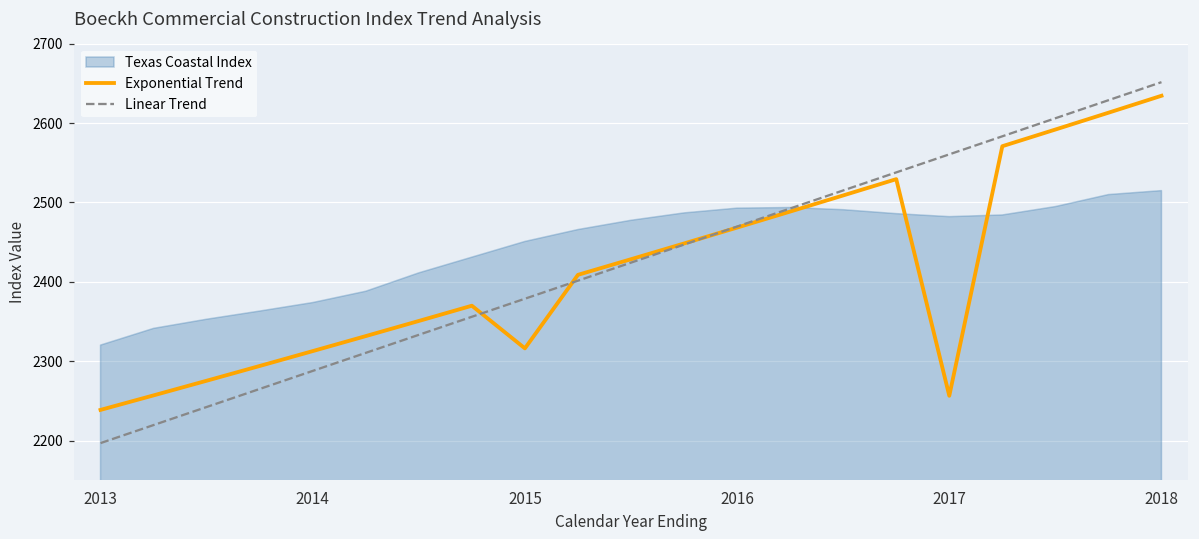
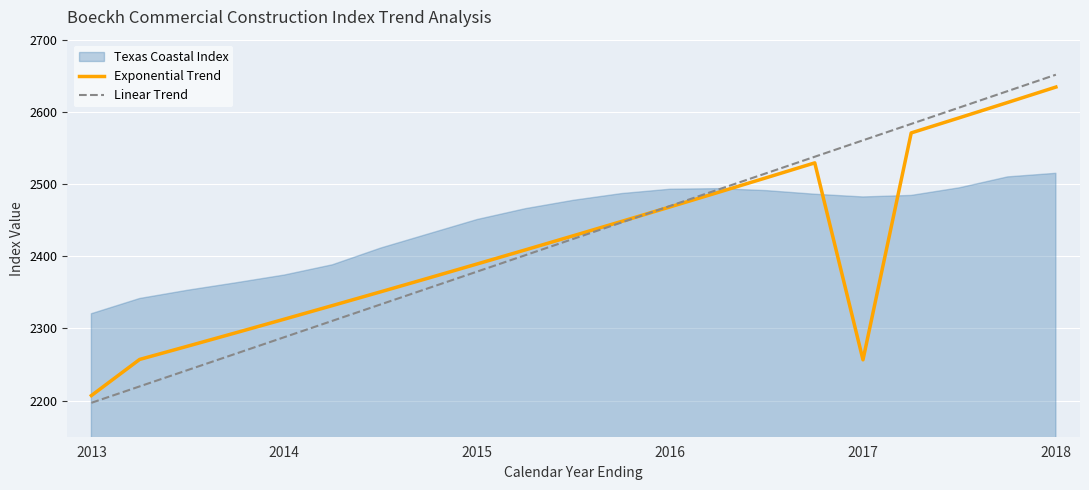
Exponential Trend, 2013: 2240 -> 2210
Exponential Trend, 2015: 2320 -> 2390
